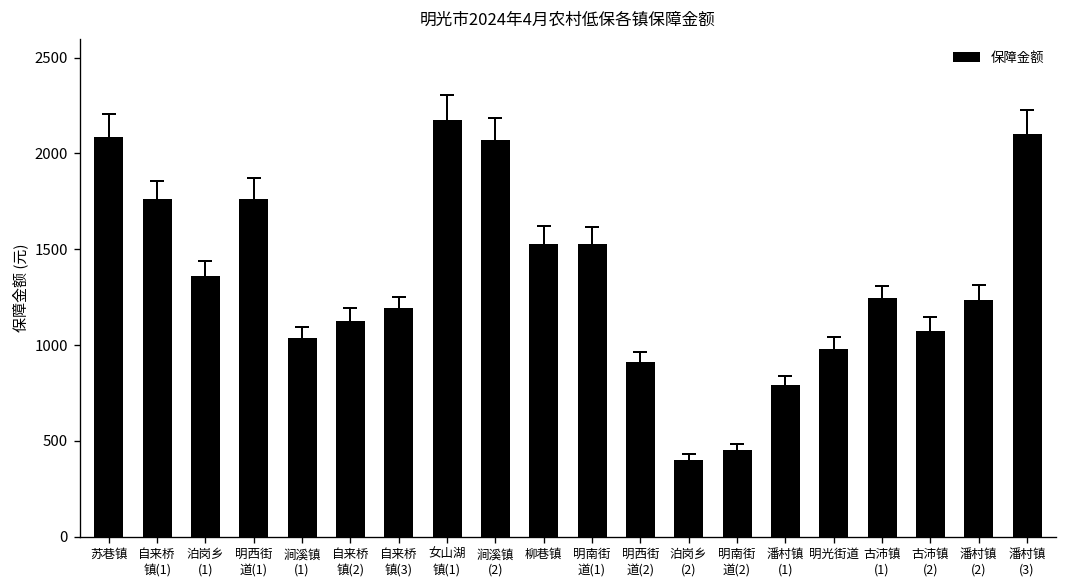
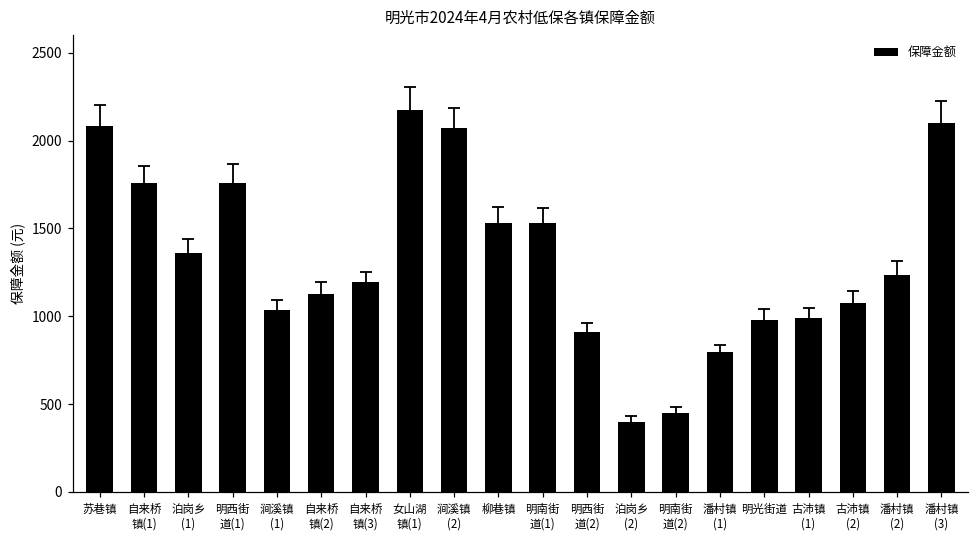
保障金额, 古沛镇 (1): 1250 -> 990
